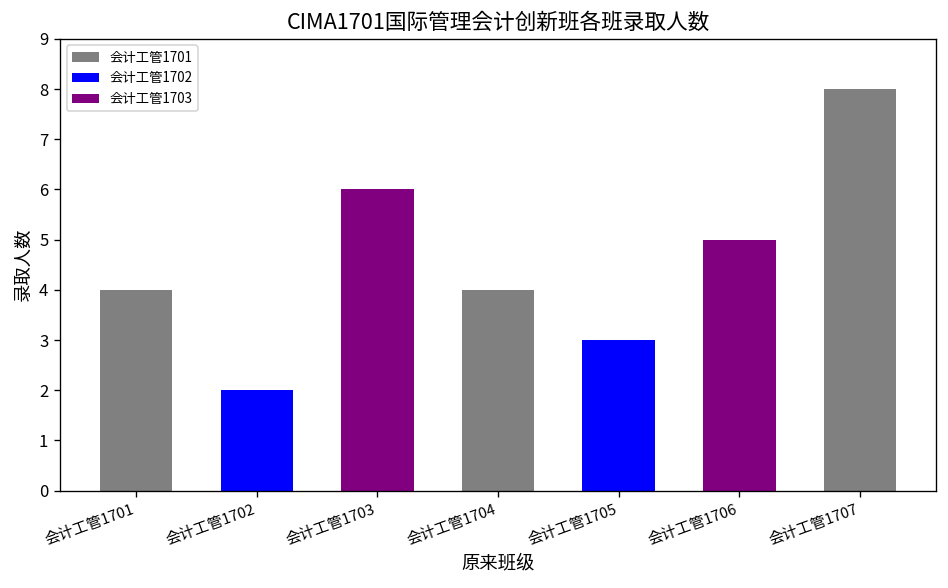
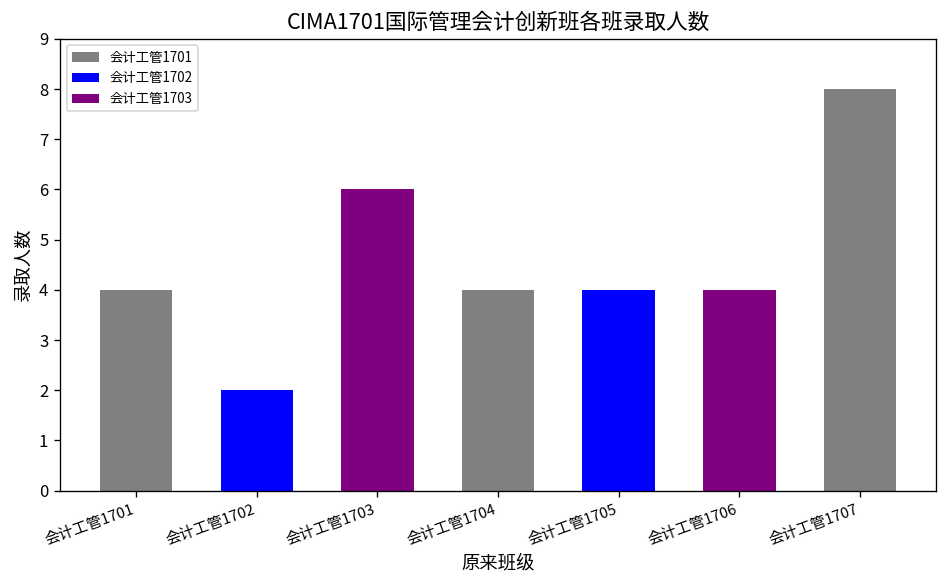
会计工管1705: 3 -> 4
会计工管1706: 5 -> 4
